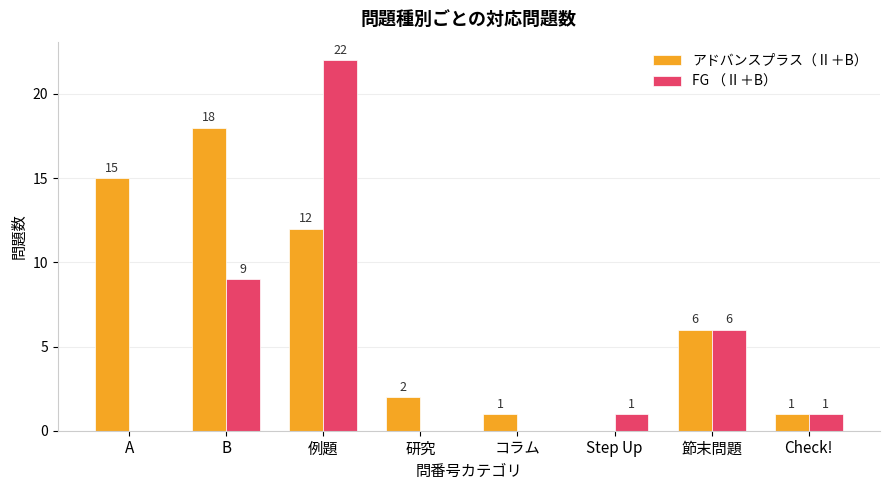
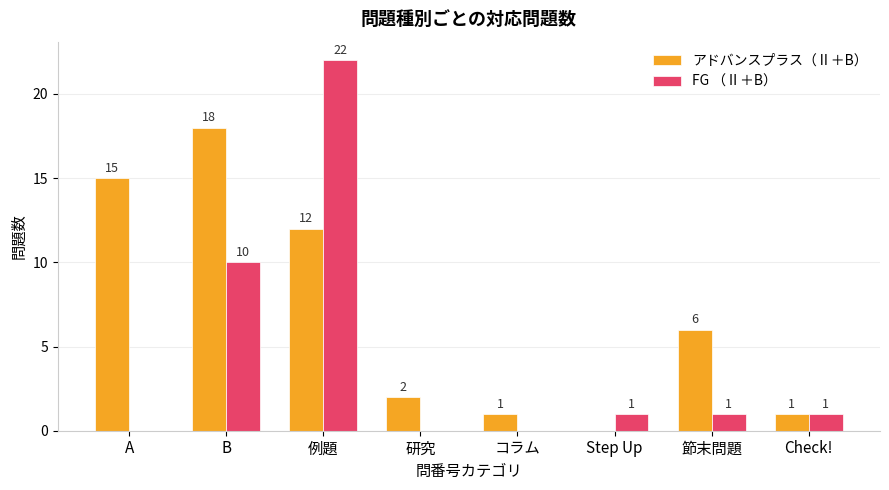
FG （Ⅱ＋B）, B: 9 -> 10
FG （Ⅱ＋B）, 節末問題: 6 -> 1
